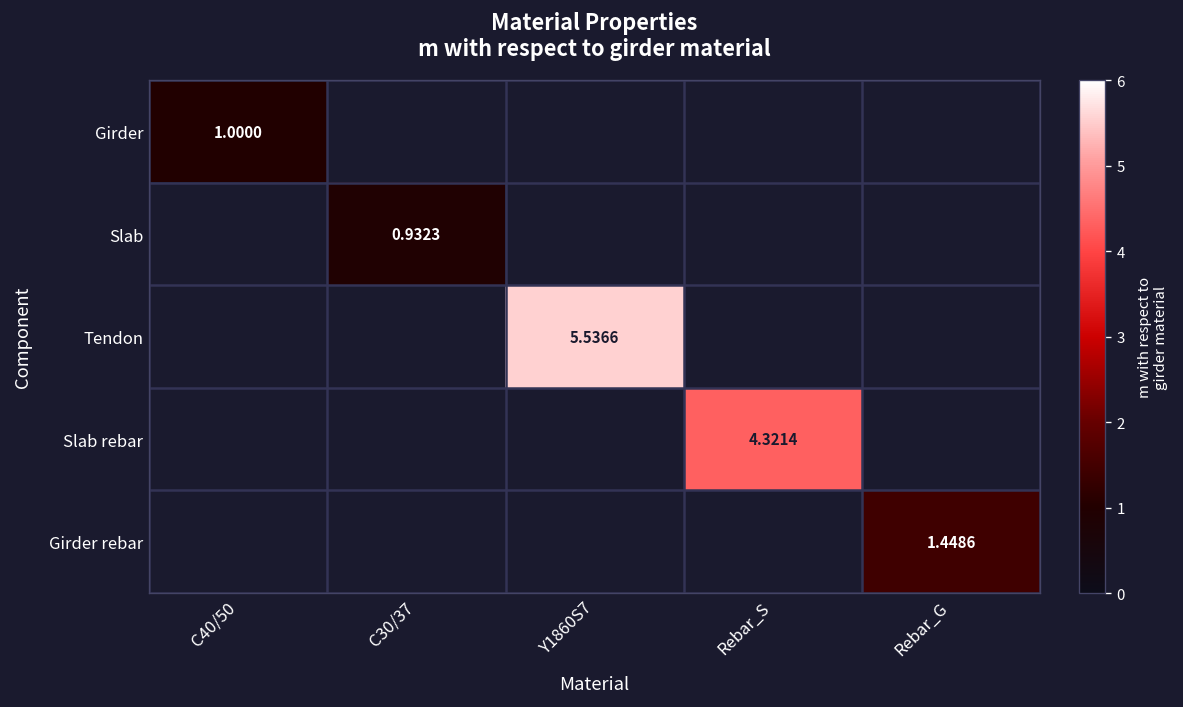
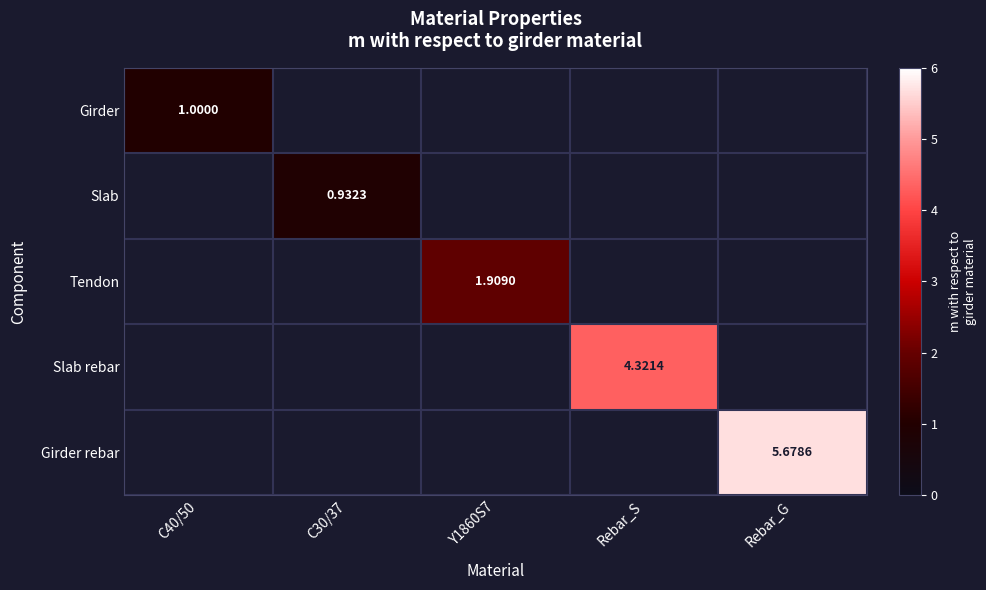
Tendon, Y1860S7: 5.5366 -> 1.9090
Girder rebar, Rebar_G: 1.4486 -> 5.6786
